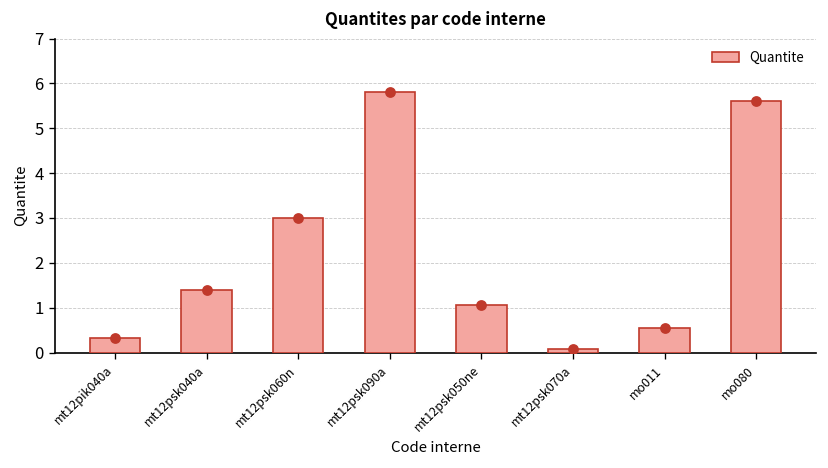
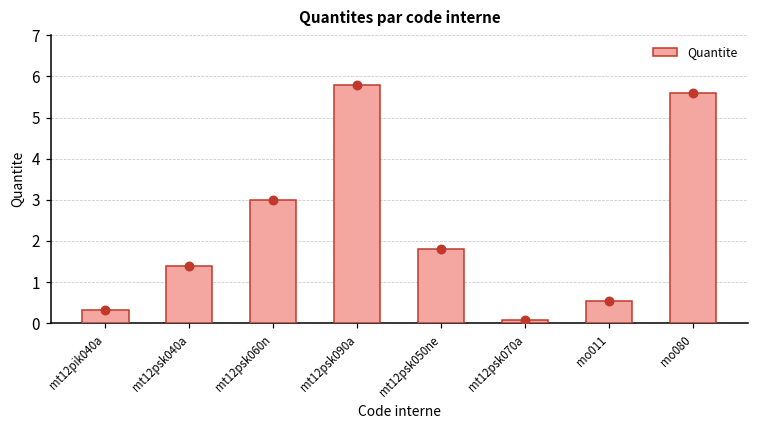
Quantite, mt12psk050ne: 1.1 -> 1.8
